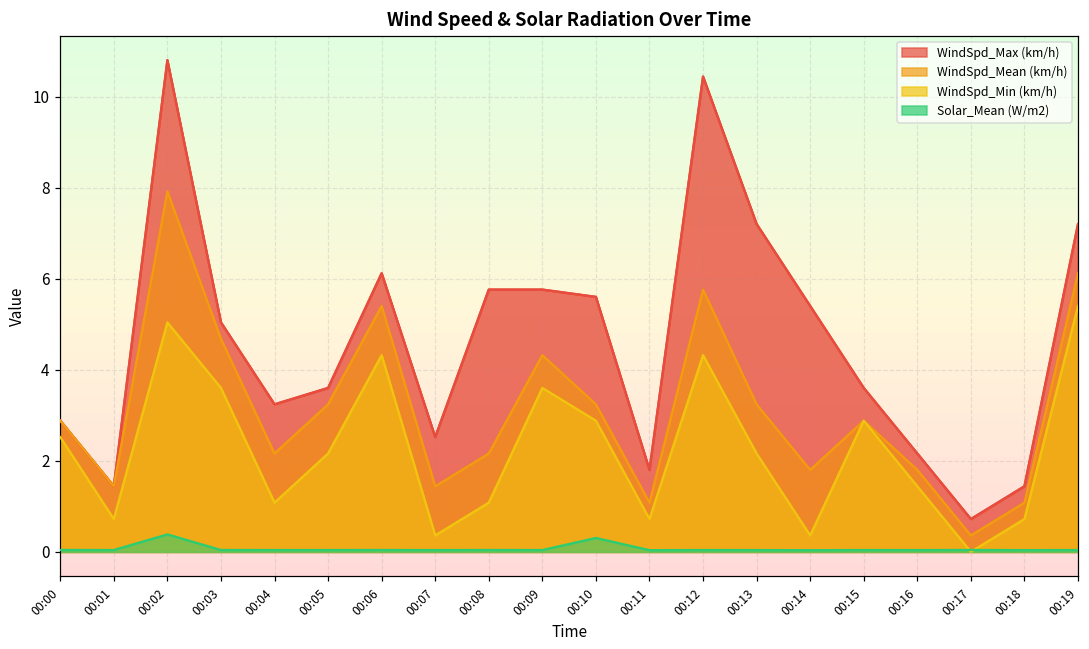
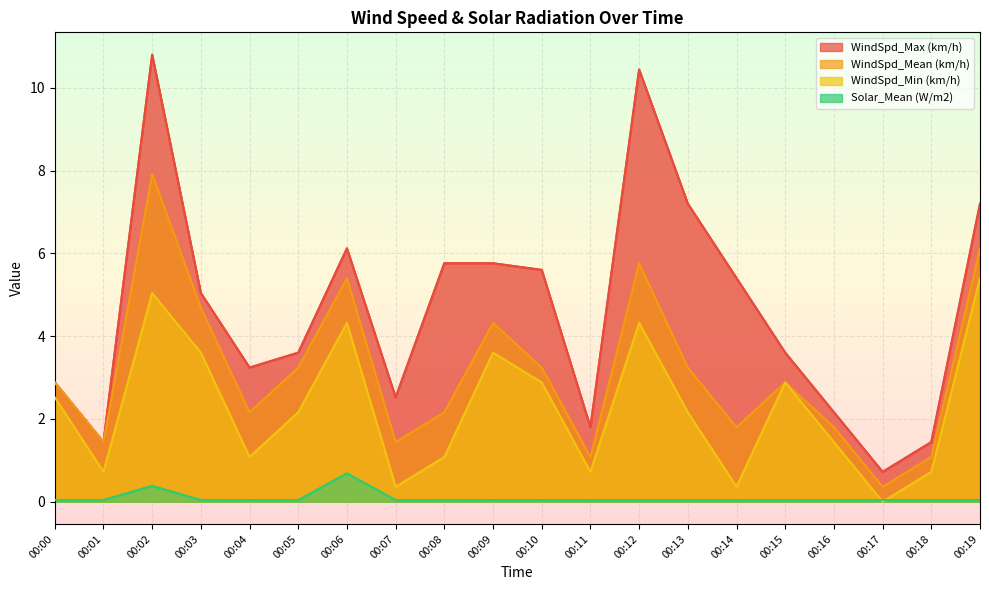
Solar_Mean (W/m2), 00:06: 0.0 -> 0.7
Solar_Mean (W/m2), 00:10: 0.3 -> 0.0
